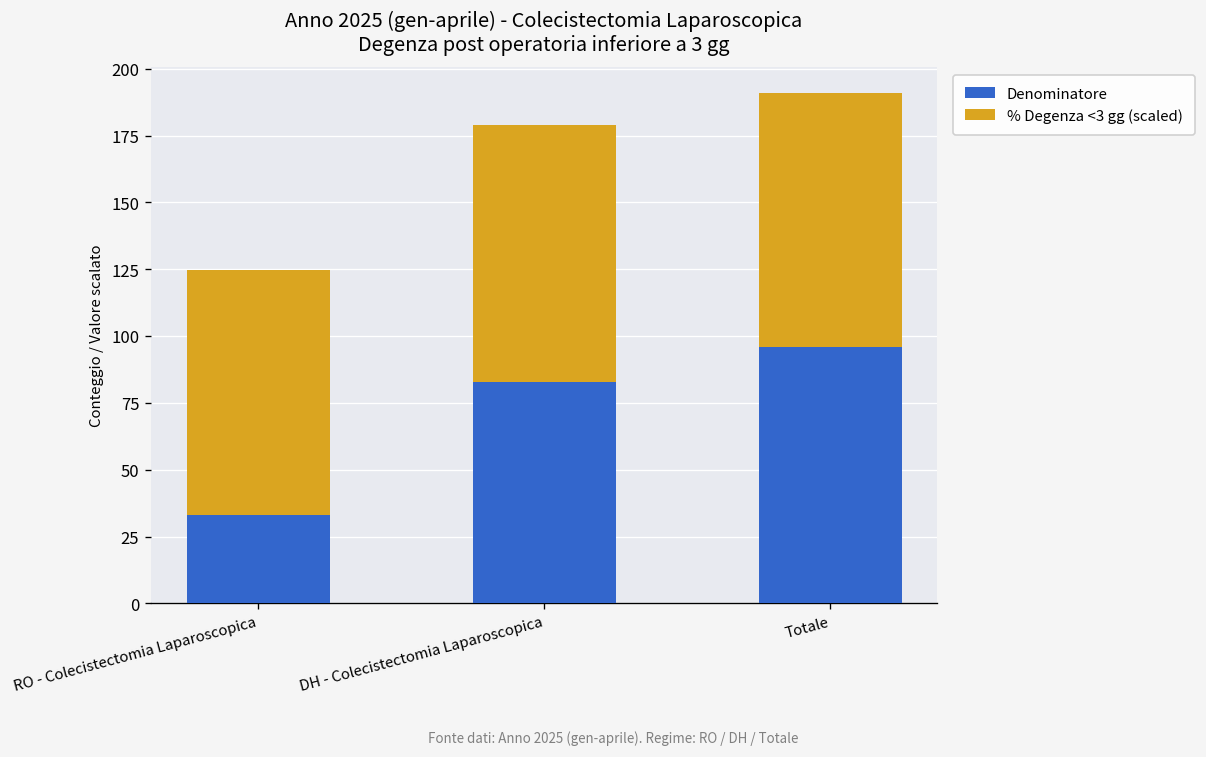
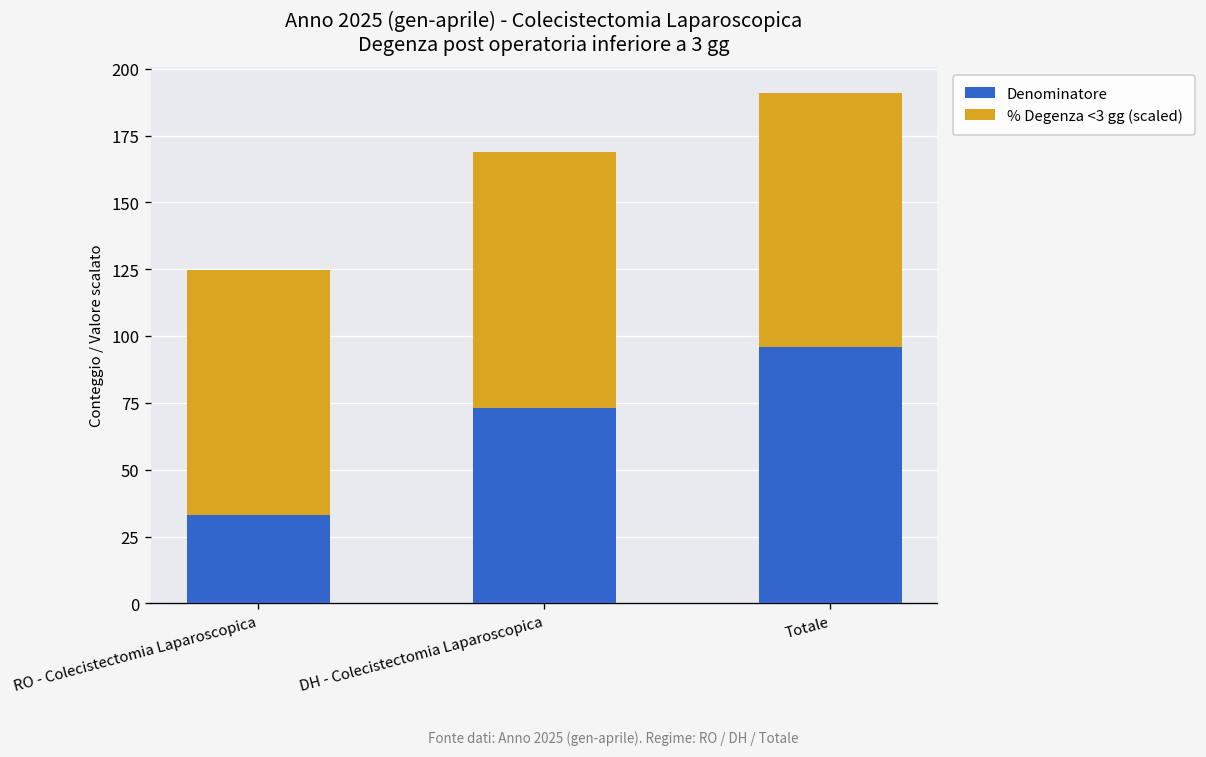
Denominatore, DH - Colecistectomia Laparoscopica: 83 -> 73
